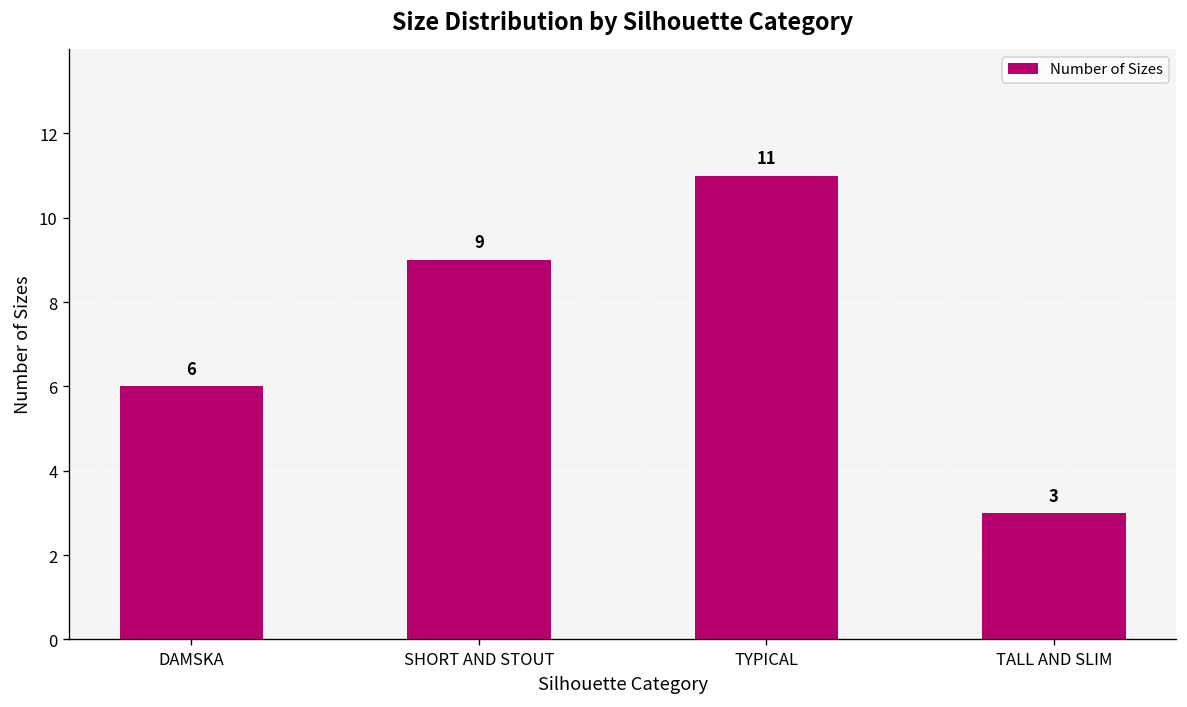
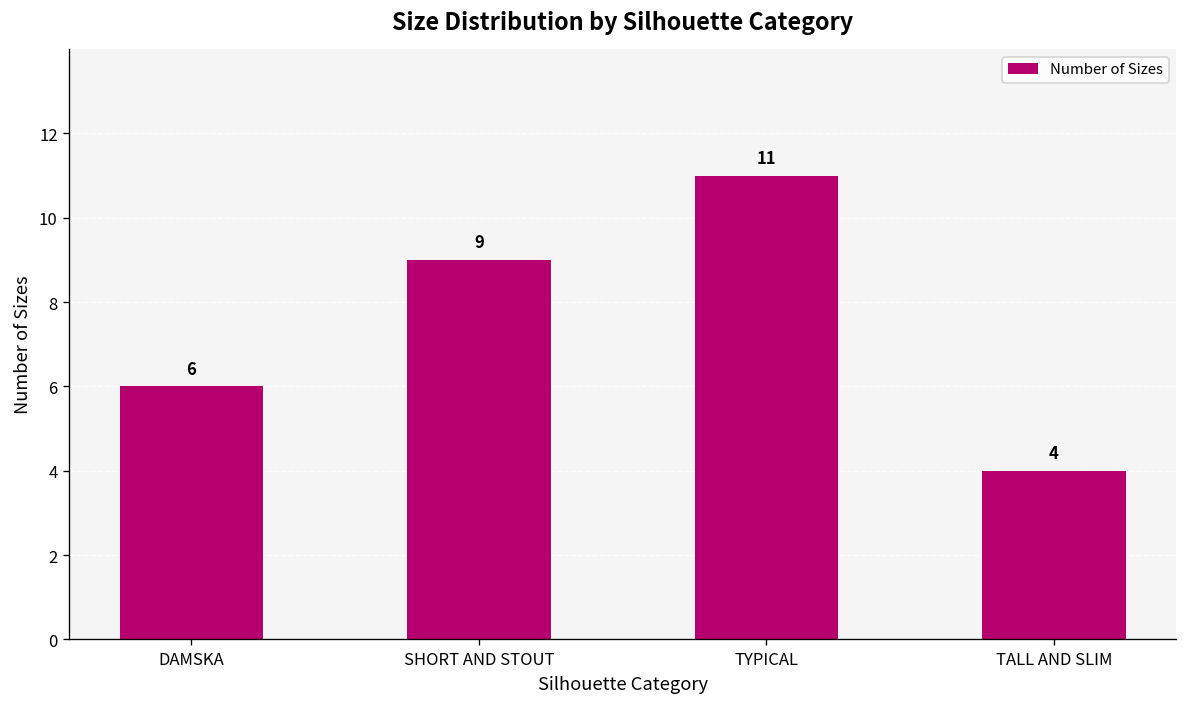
TALL AND SLIM: 3 -> 4
